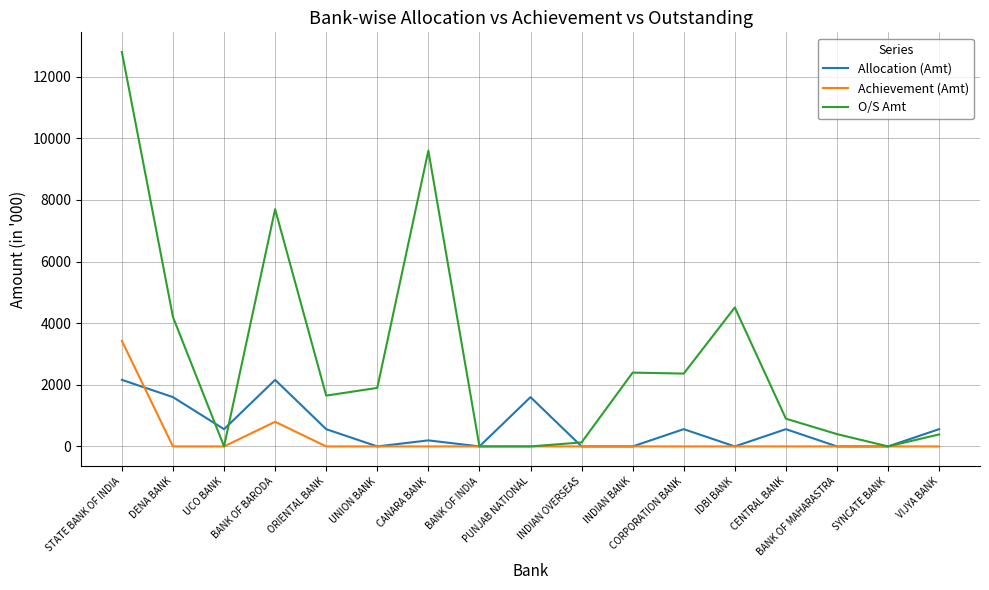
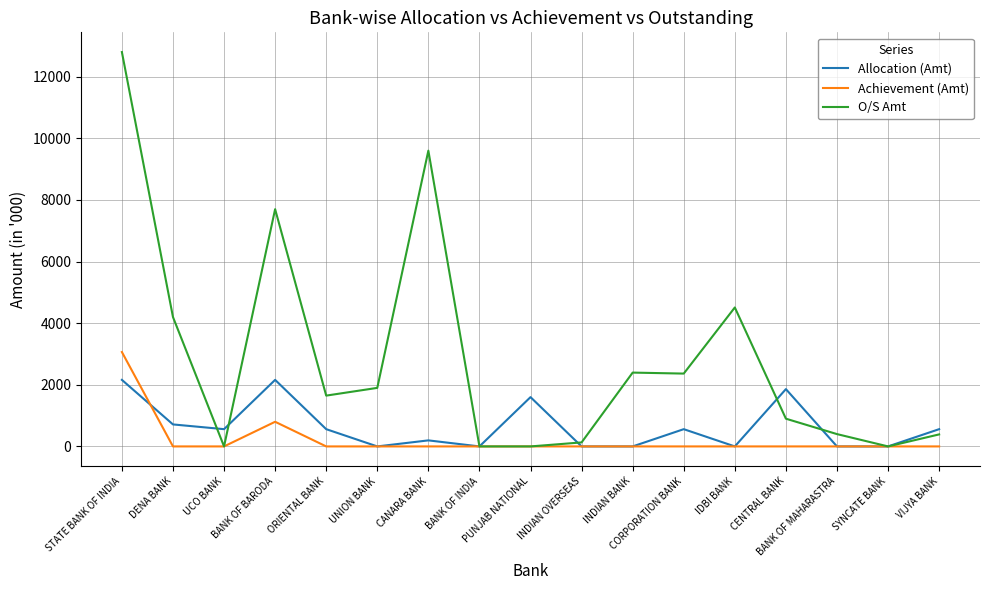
Achievement (Amt), STATE BANK OF INDIA: 3400 -> 3100
Allocation (Amt), DENA BANK: 1600 -> 700
Allocation (Amt), CENTRAL BANK: 600 -> 1900
